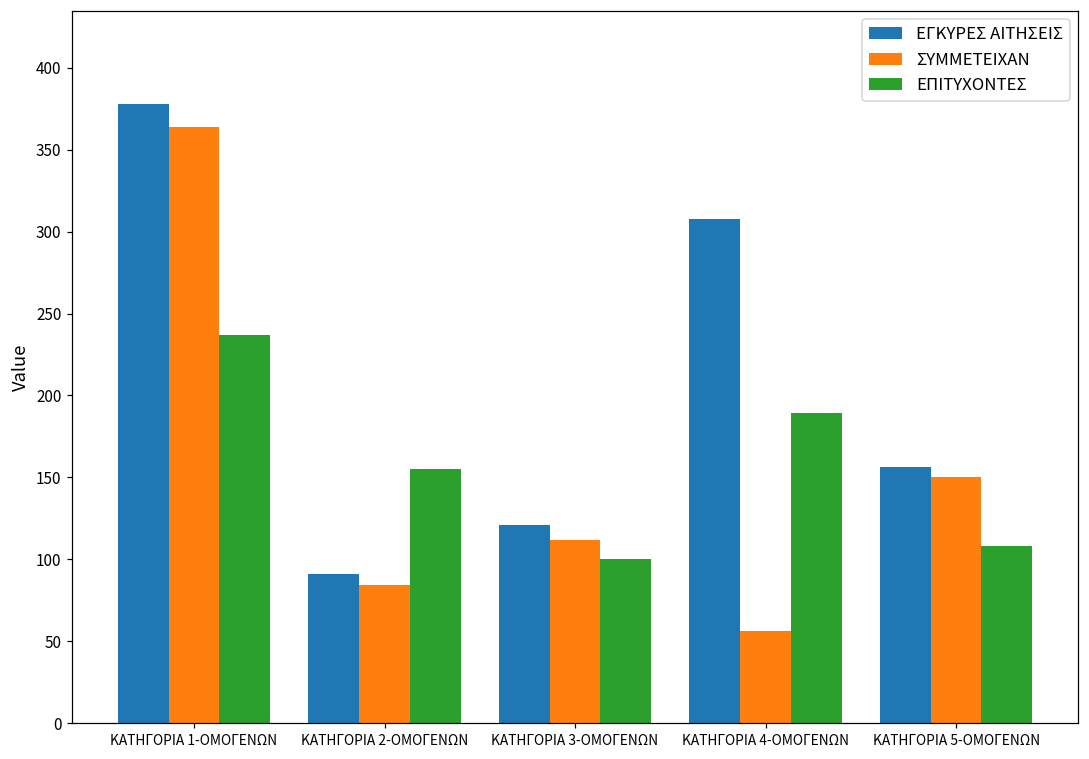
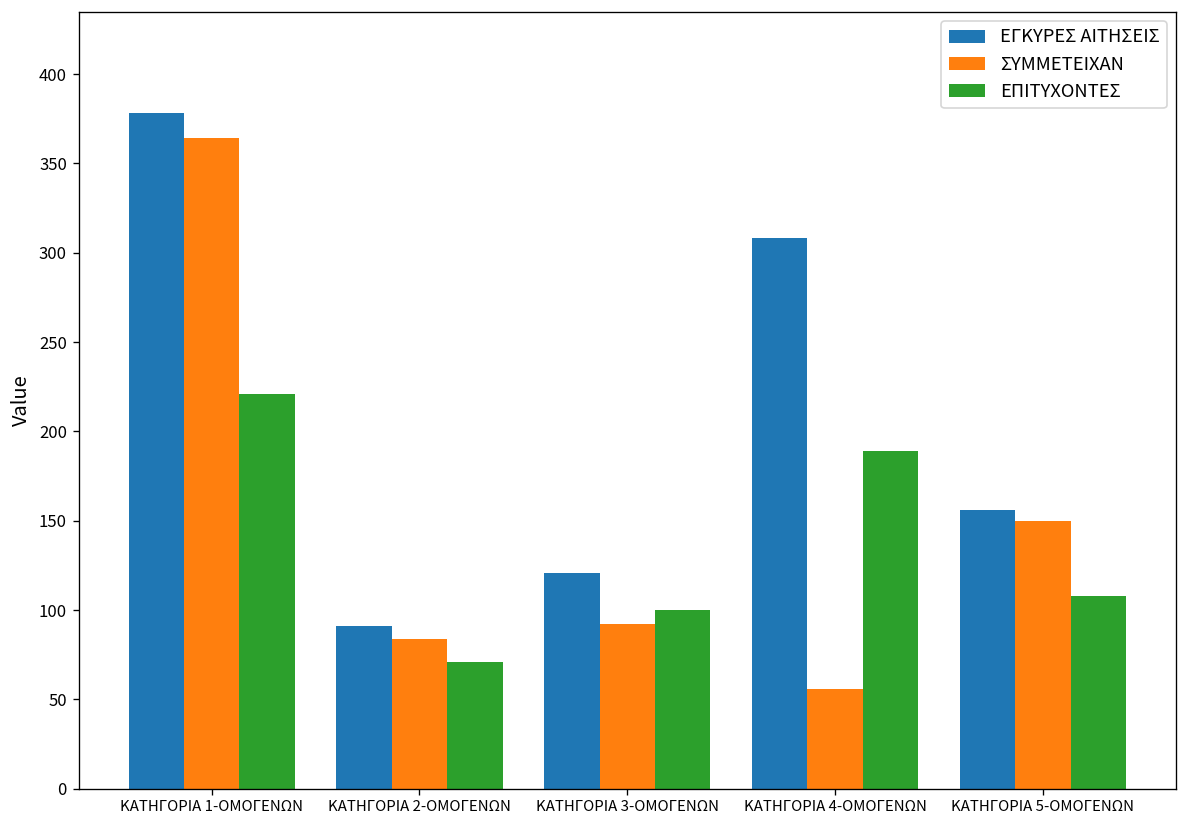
ΕΠΙΤΥΧΟΝΤΕΣ, ΚΑΤΗΓΟΡΙΑ 1-ΟΜΟΓΕΝΩΝ: 237 -> 221
ΕΠΙΤΥΧΟΝΤΕΣ, ΚΑΤΗΓΟΡΙΑ 2-ΟΜΟΓΕΝΩΝ: 155 -> 71
ΣΥΜΜΕΤΕΙΧΑΝ, ΚΑΤΗΓΟΡΙΑ 3-ΟΜΟΓΕΝΩΝ: 112 -> 92
